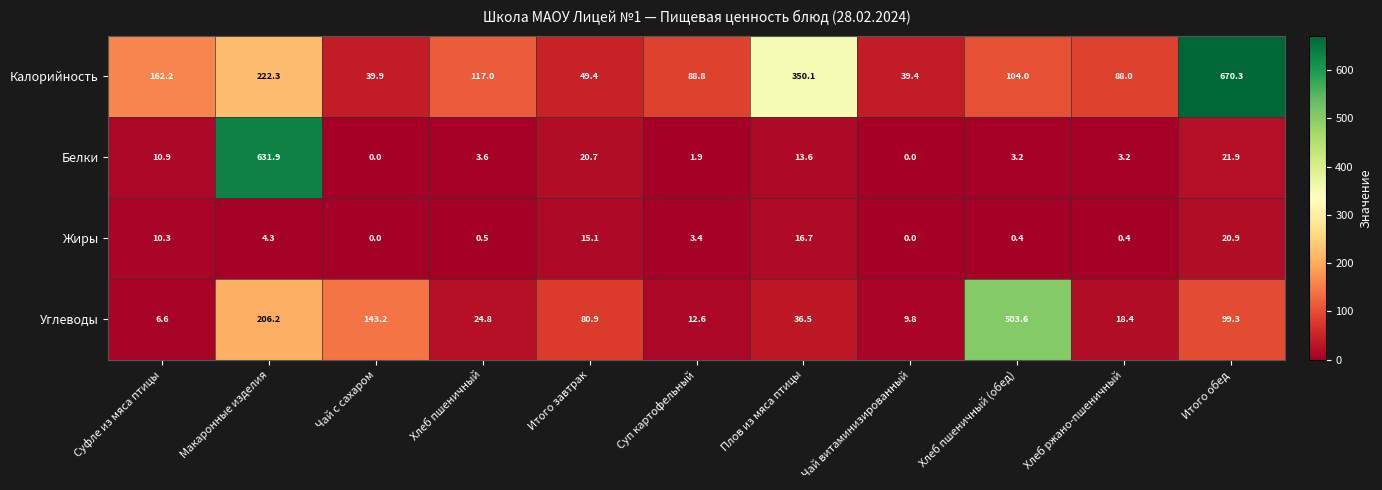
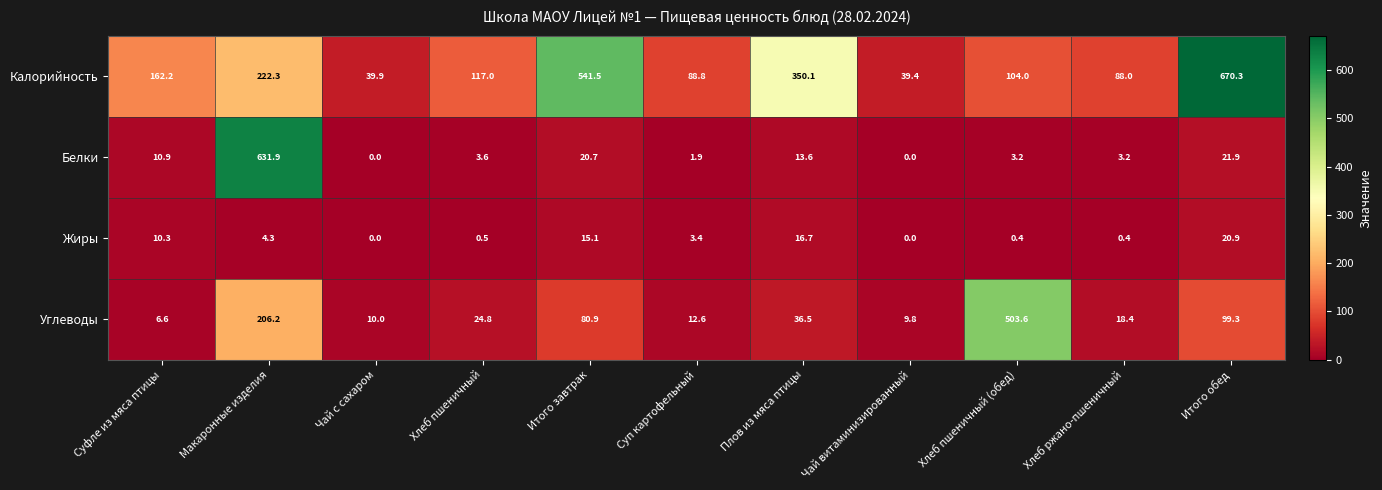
Калорийность, Итого завтрак: 49.4 -> 541.5
Углеводы, Чай с сахаром: 143.2 -> 10.0
